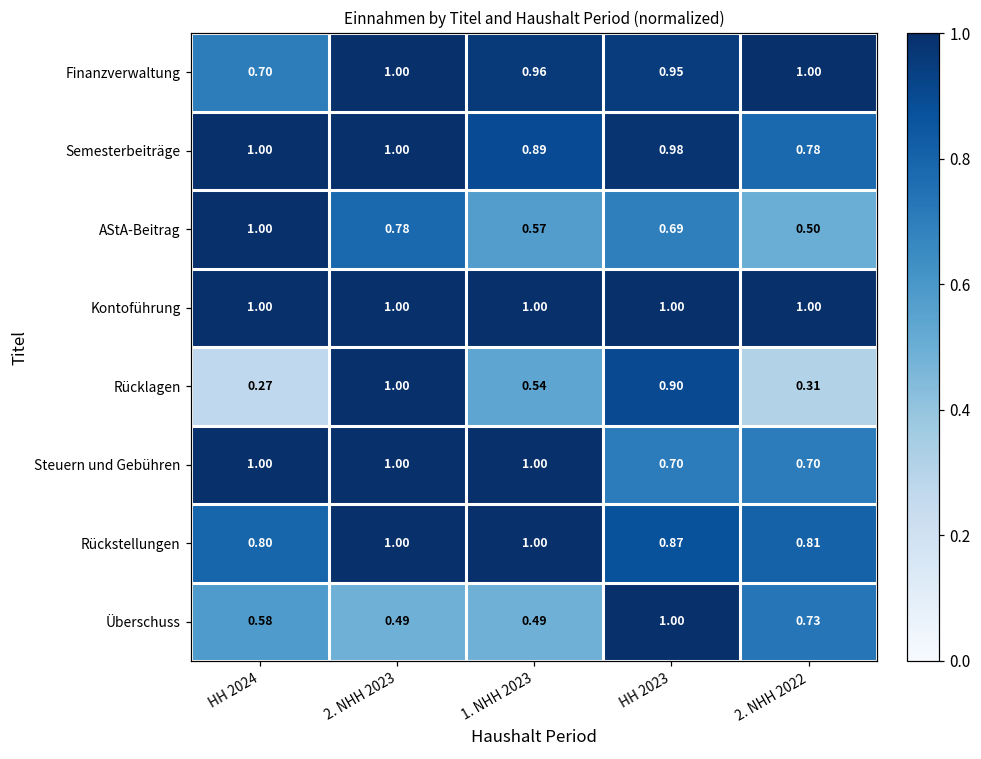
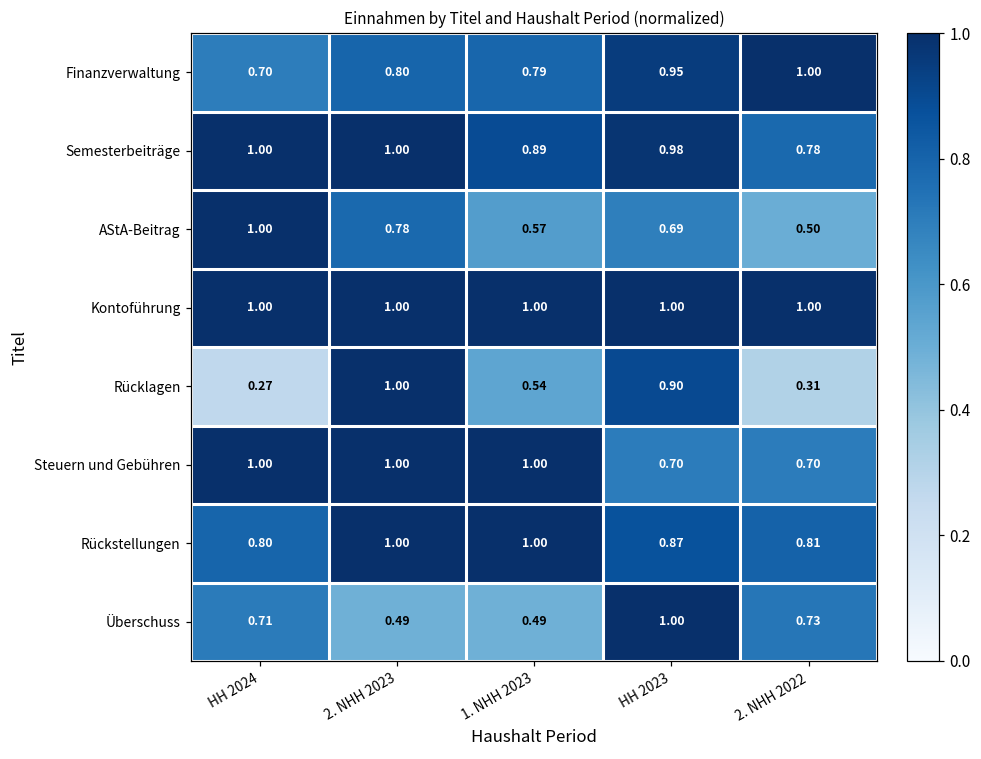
Finanzverwaltung, 2. NHH 2023: 1.00 -> 0.80
Finanzverwaltung, 1. NHH 2023: 0.96 -> 0.79
Überschuss, HH 2024: 0.58 -> 0.71
